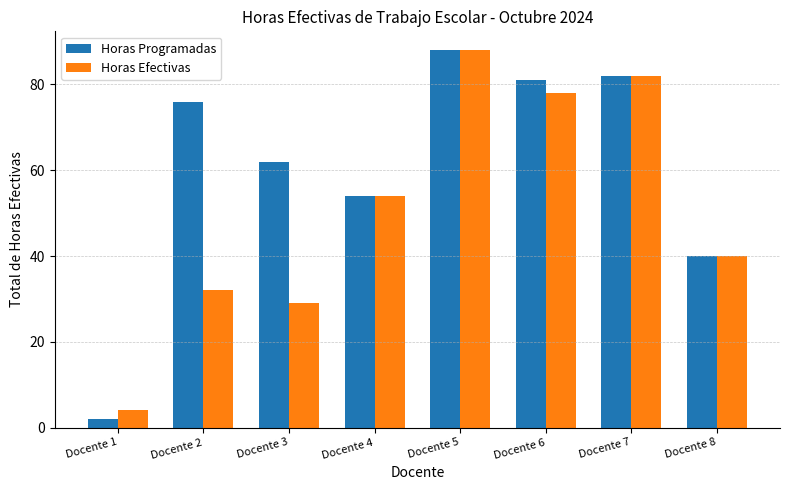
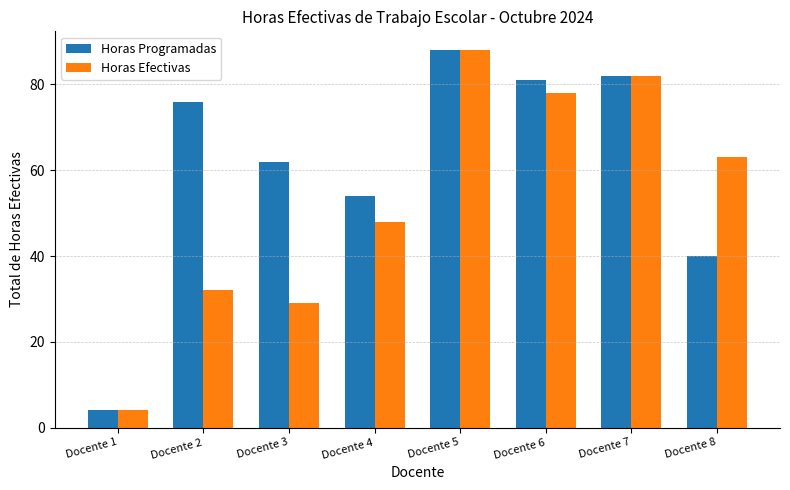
Horas Programadas, Docente 1: 2 -> 4
Horas Efectivas, Docente 4: 54 -> 48
Horas Efectivas, Docente 8: 40 -> 63
